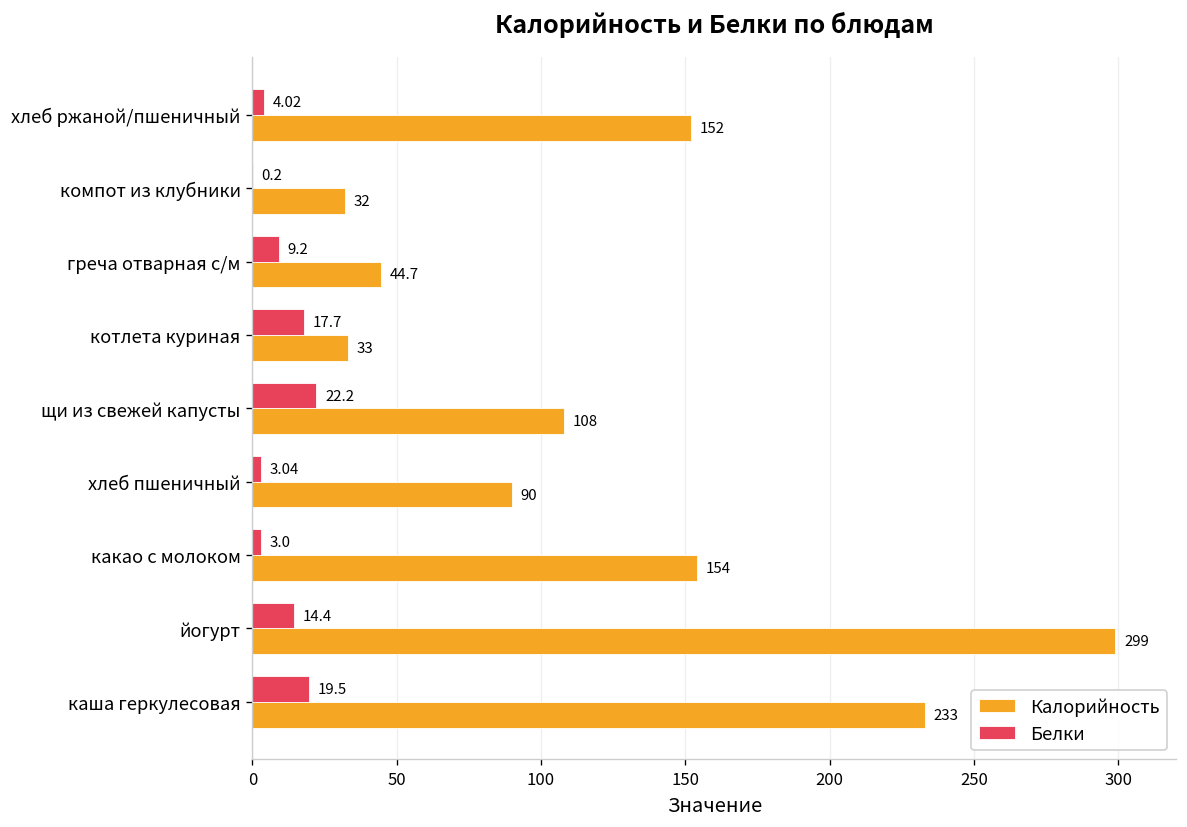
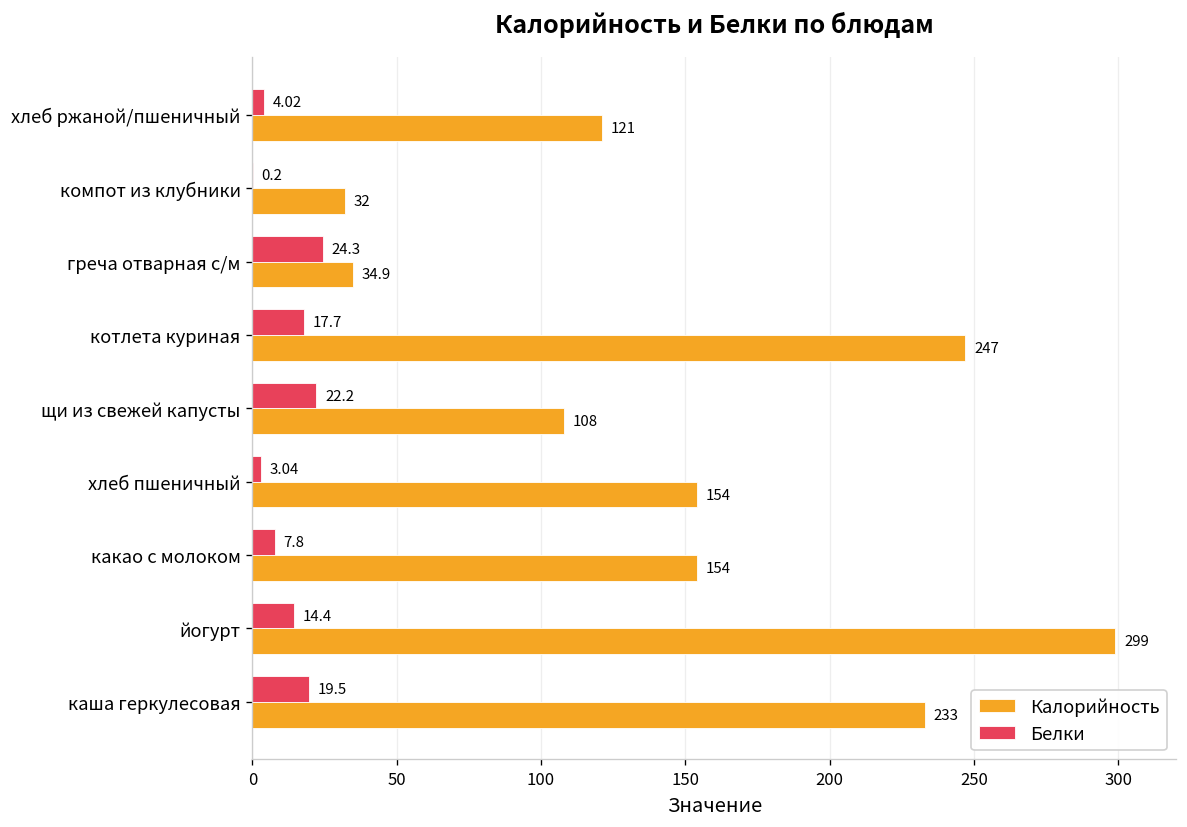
Калорийность, хлеб ржаной/пшеничный: 152 -> 121
Белки, греча отварная с/м: 9.2 -> 24.3
Калорийность, греча отварная с/м: 44.7 -> 34.9
Калорийность, котлета куриная: 33 -> 247
Калорийность, хлеб пшеничный: 90 -> 154
Белки, какао с молоком: 3.0 -> 7.8
